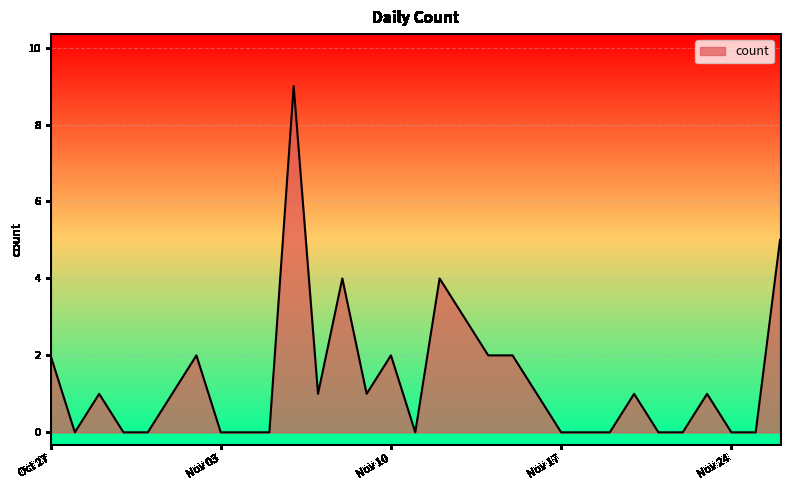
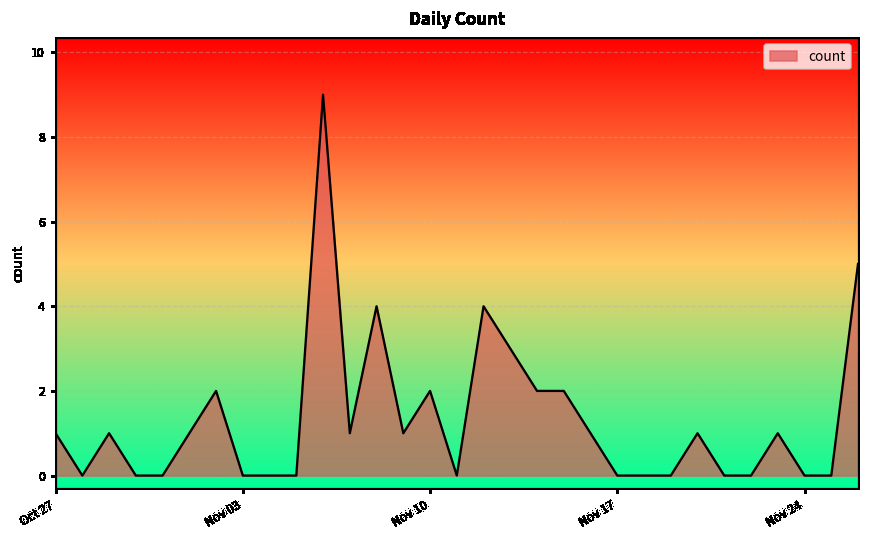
Oct 27: 2 -> 1
